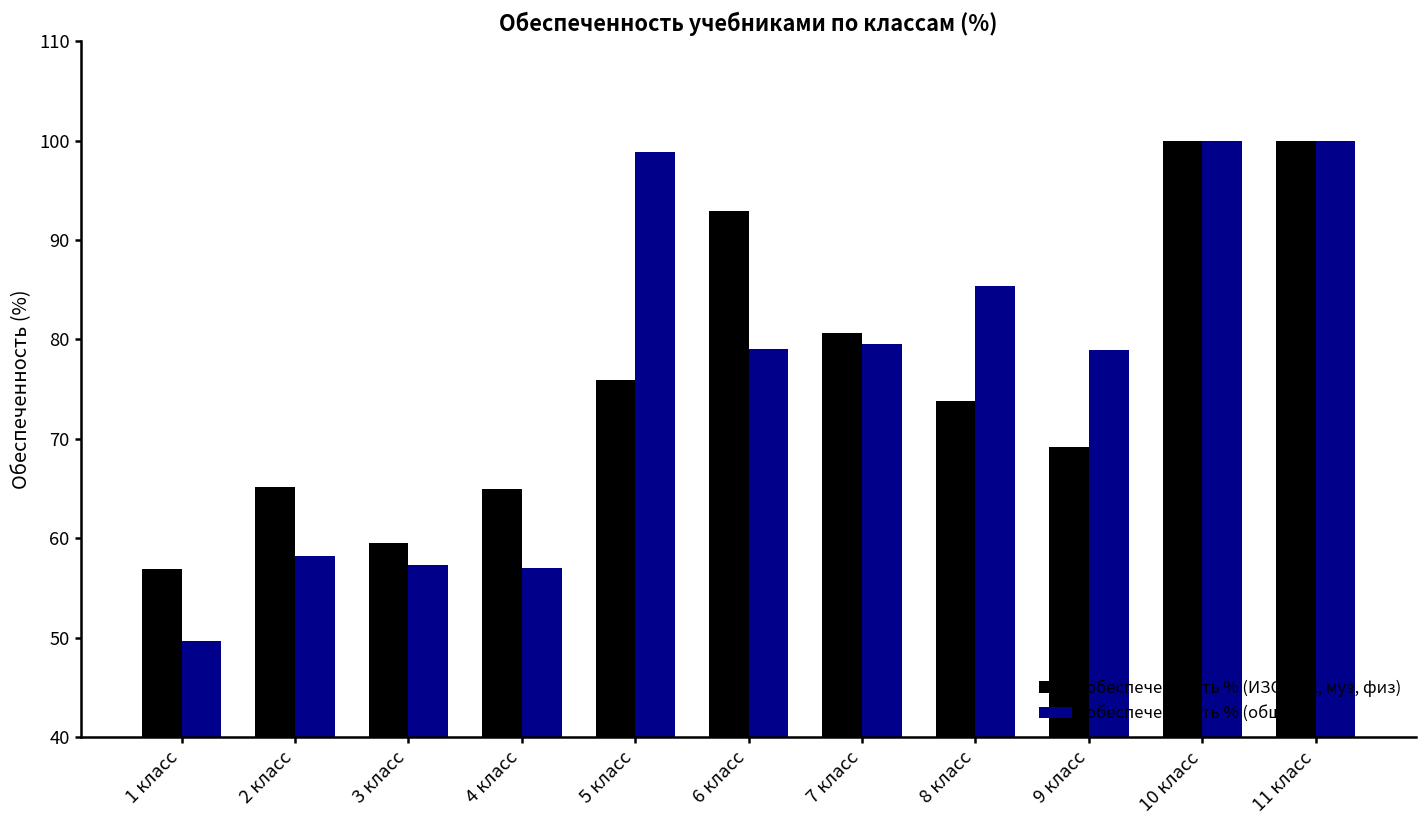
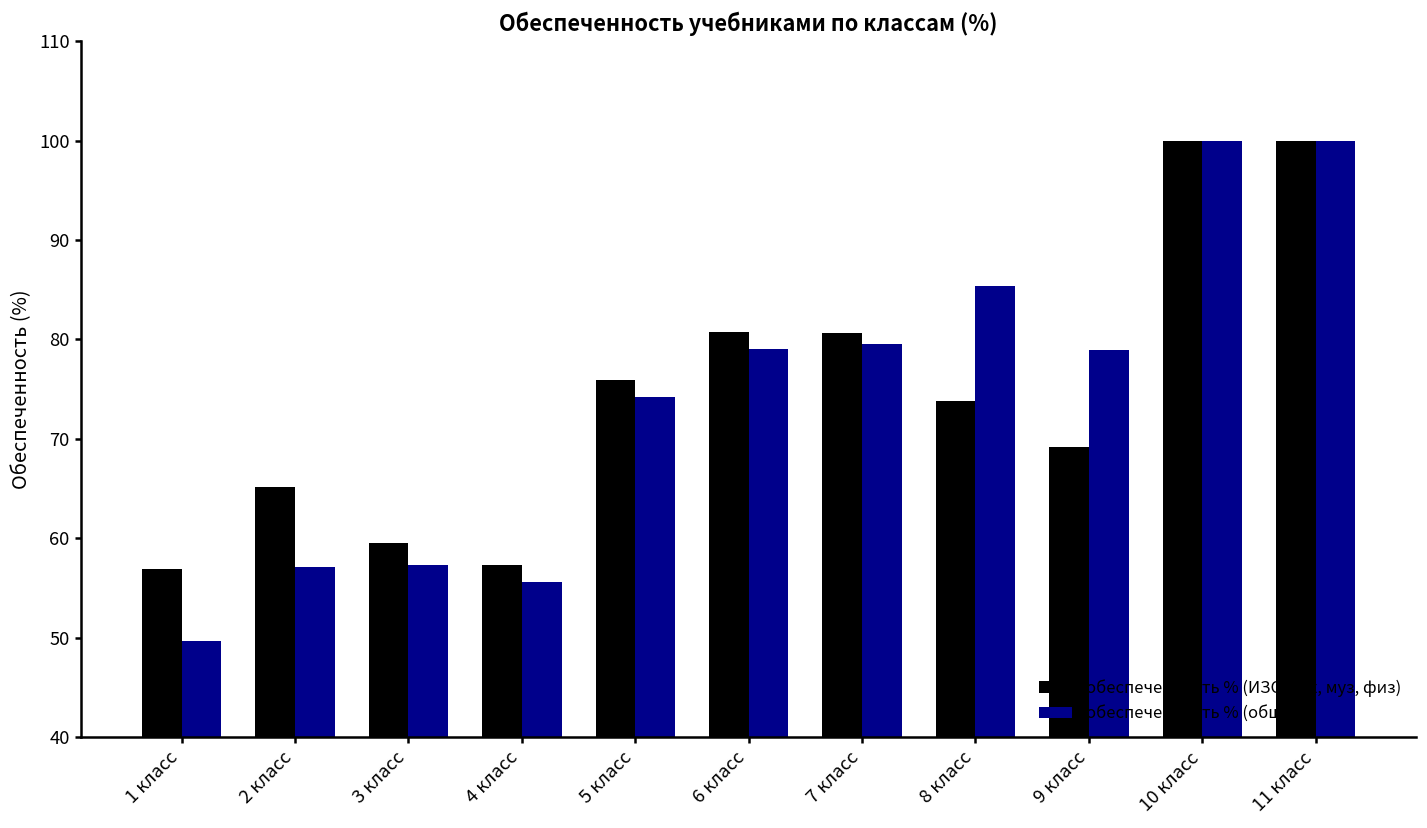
обеспеченность % (общая), 2 класс: 58 -> 57
обеспеченность % (ИЗО, тех, муз, физ), 4 класс: 65 -> 57
обеспеченность % (общая), 4 класс: 57 -> 56
обеспеченность % (общая), 5 класс: 99 -> 74
обеспеченность % (ИЗО, тех, муз, физ), 6 класс: 93 -> 81
